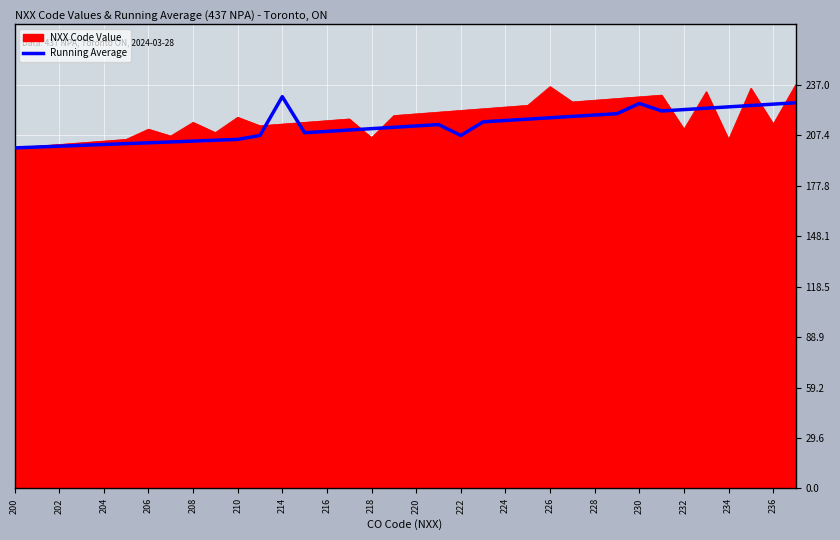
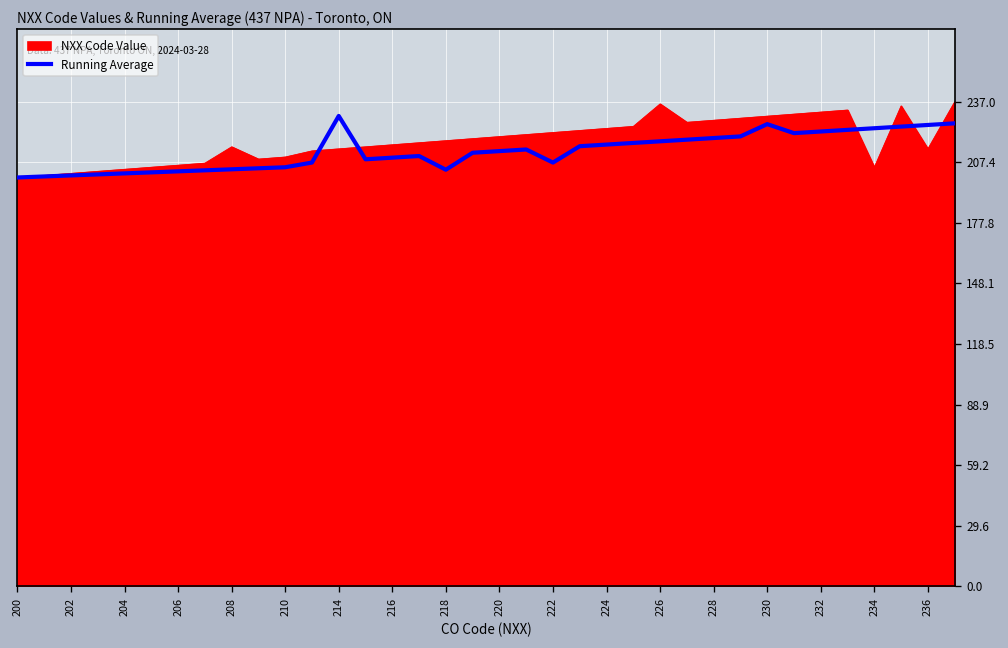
NXX Code Value, 206: 211 -> 206
NXX Code Value, 210: 218 -> 210
NXX Code Value, 218: 206 -> 218
Running Average, 218: 211 -> 204
NXX Code Value, 232: 211 -> 232
